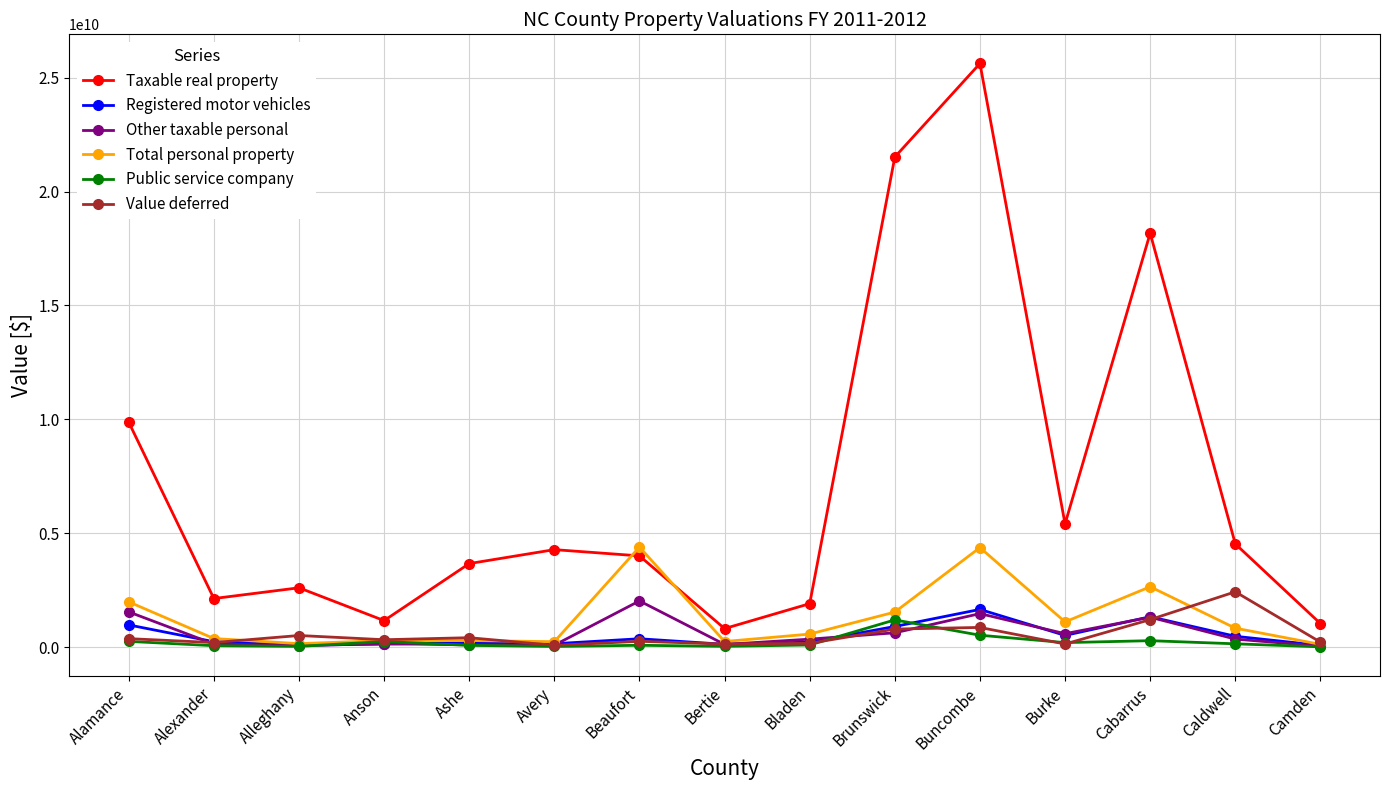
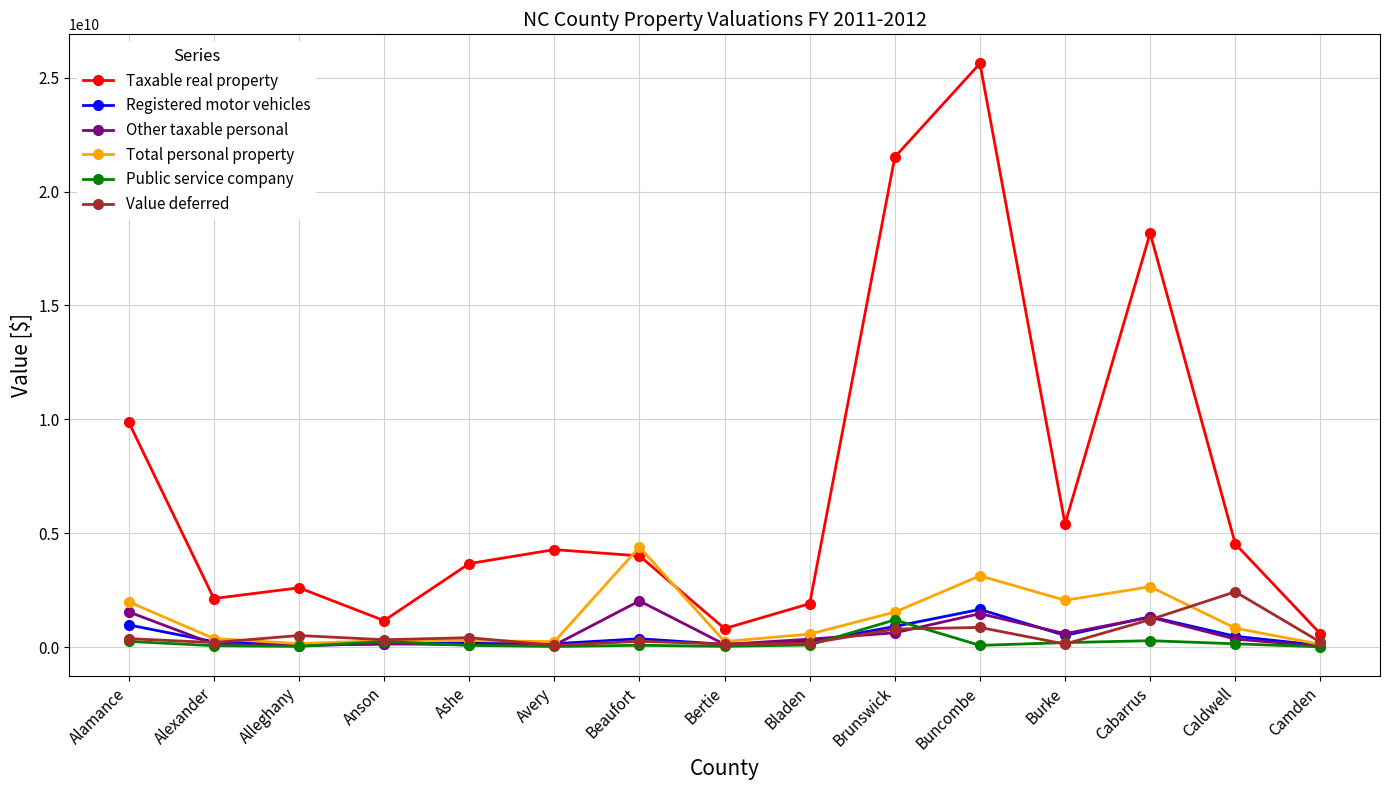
Total personal property, Buncombe: 4400000000 -> 3100000000
Public service company, Buncombe: 500000000 -> 100000000
Total personal property, Burke: 1100000000 -> 2100000000
Taxable real property, Camden: 1000000000 -> 600000000
